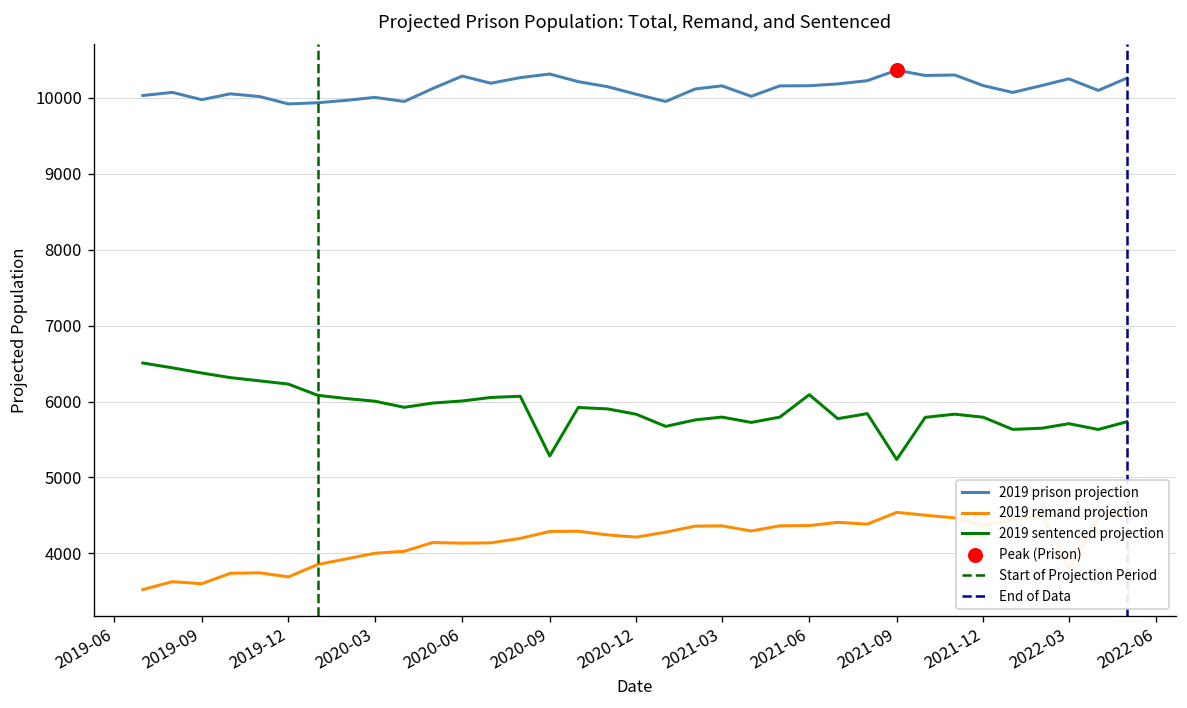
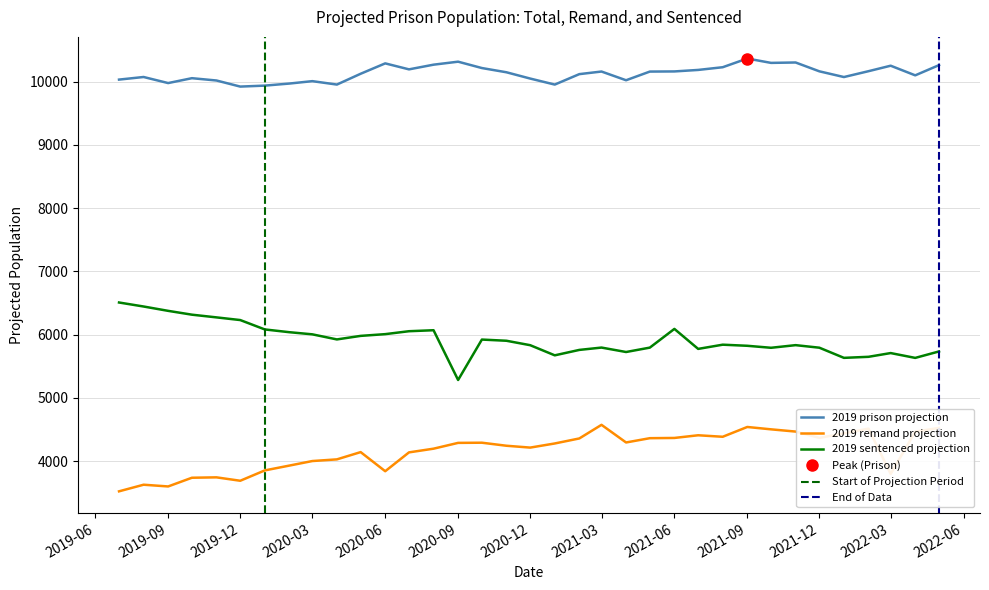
2019 remand projection, 2020-06: 4100 -> 3800
2019 remand projection, 2021-03: 4400 -> 4600
2019 sentenced projection, 2021-09: 5200 -> 5800
